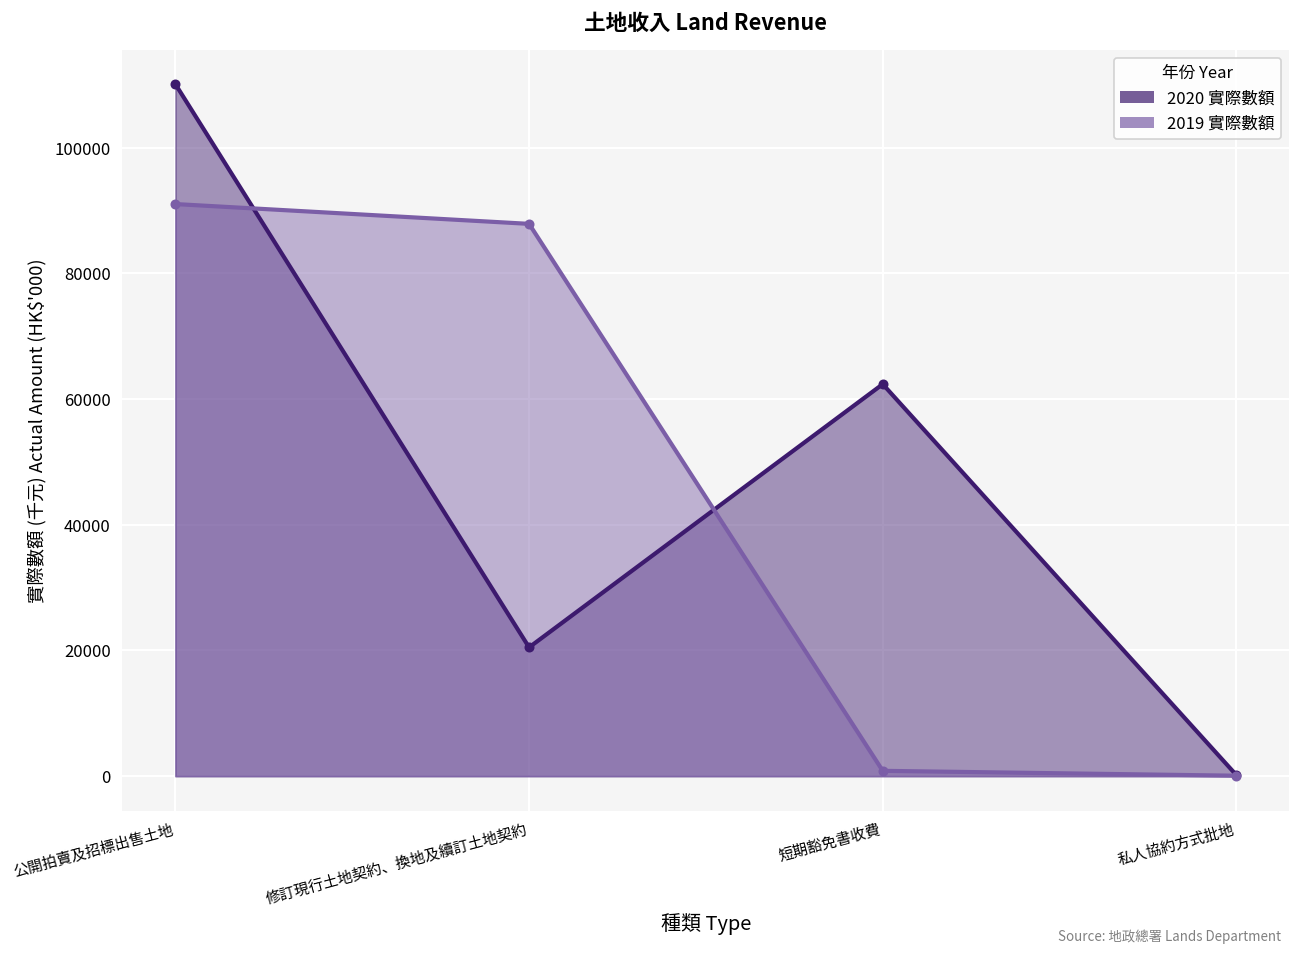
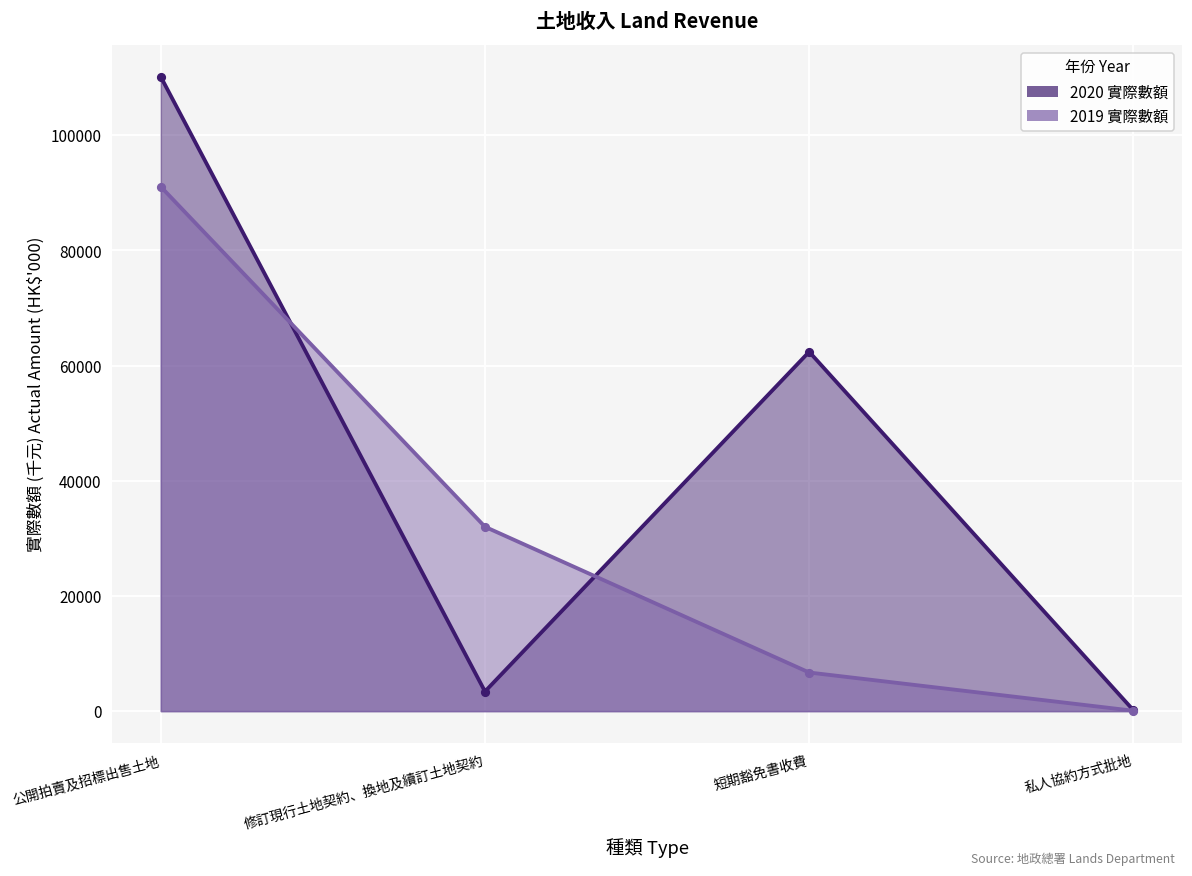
2020 實際數額, 修訂現行土地契約、換地及續訂土地契約: 20000 -> 3000
2019 實際數額, 修訂現行土地契約、換地及續訂土地契約: 88000 -> 32000
2019 實際數額, 短期豁免書收費: 1000 -> 7000
